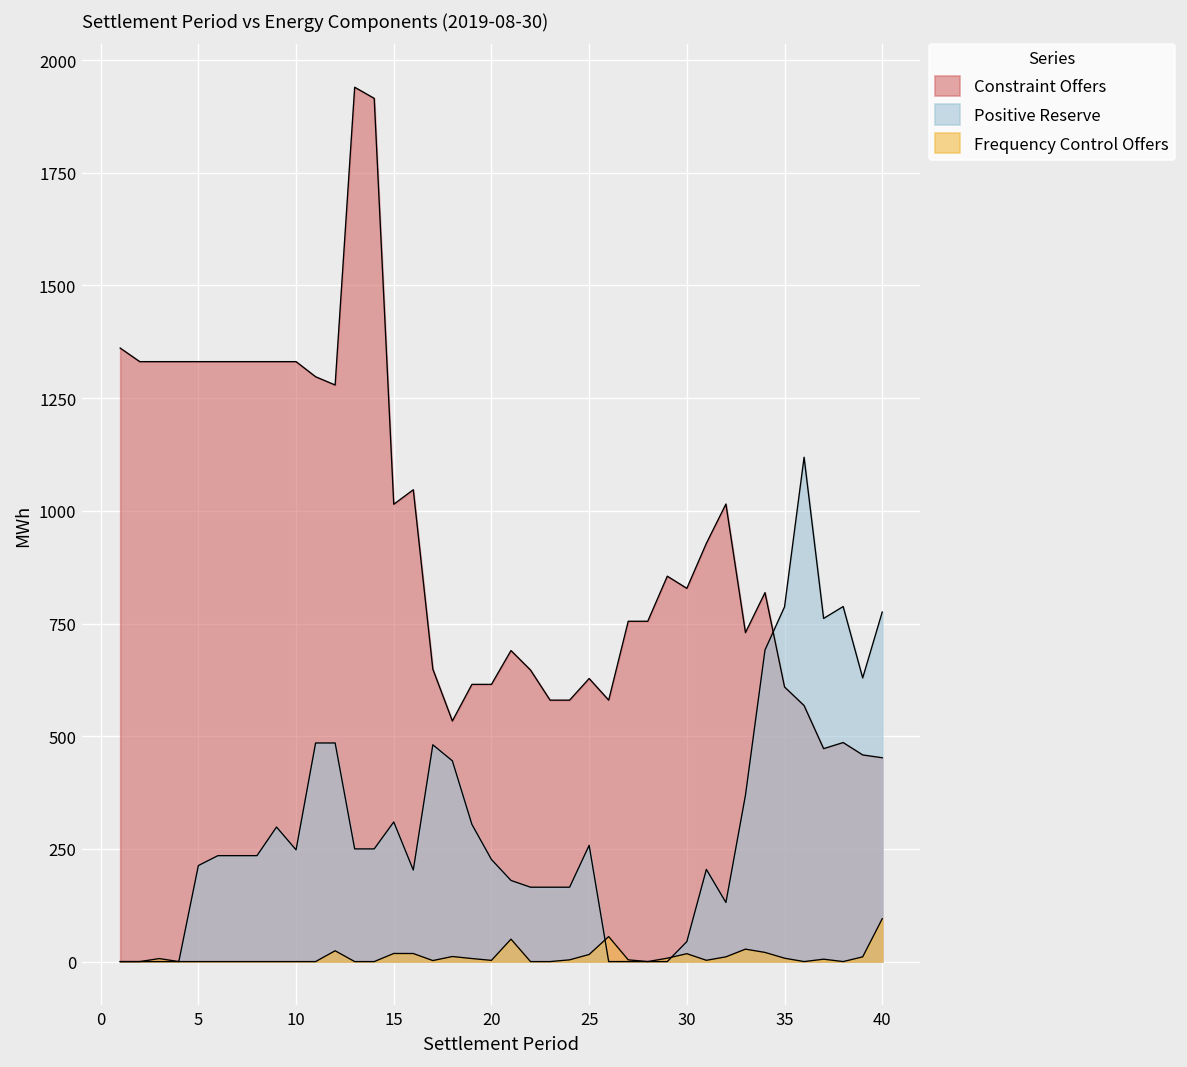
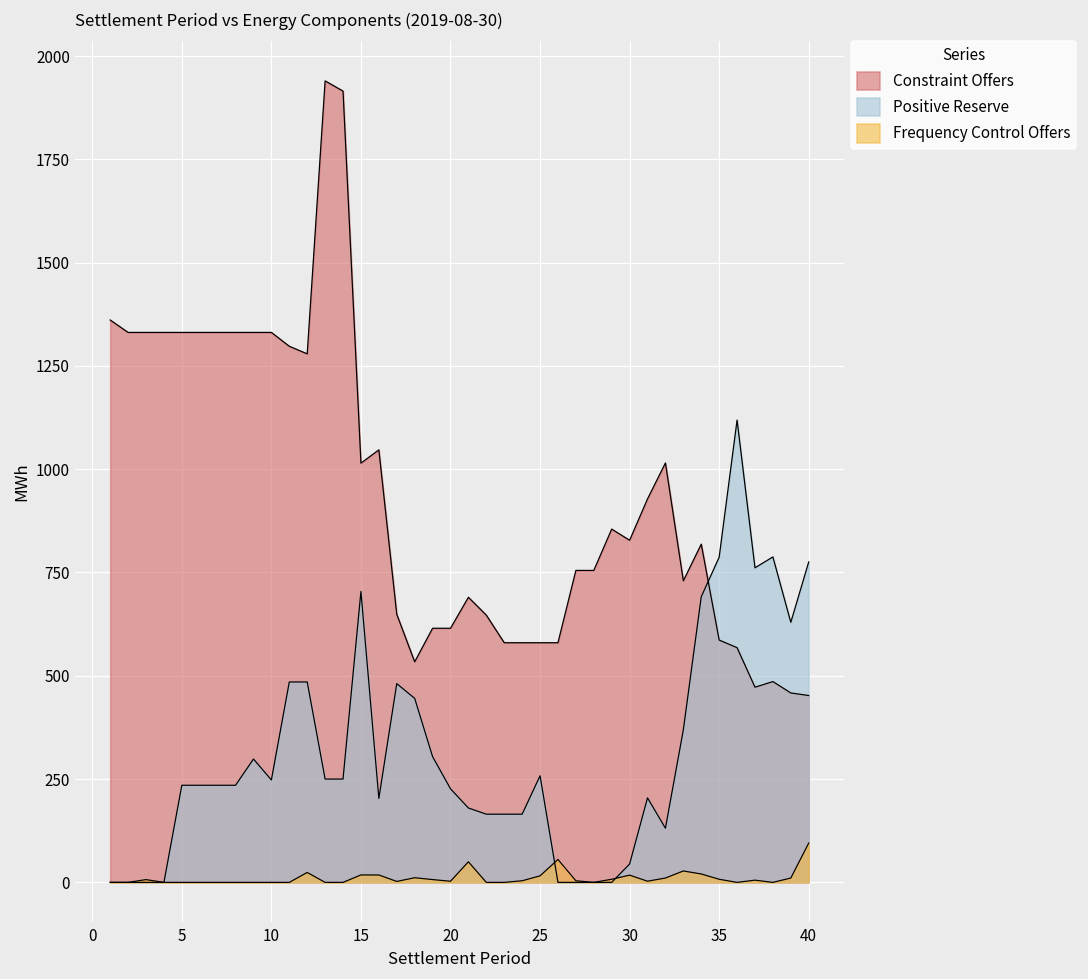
Positive Reserve, 5: 210 -> 240
Positive Reserve, 15: 310 -> 700
Constraint Offers, 25: 630 -> 580
Constraint Offers, 35: 610 -> 590
